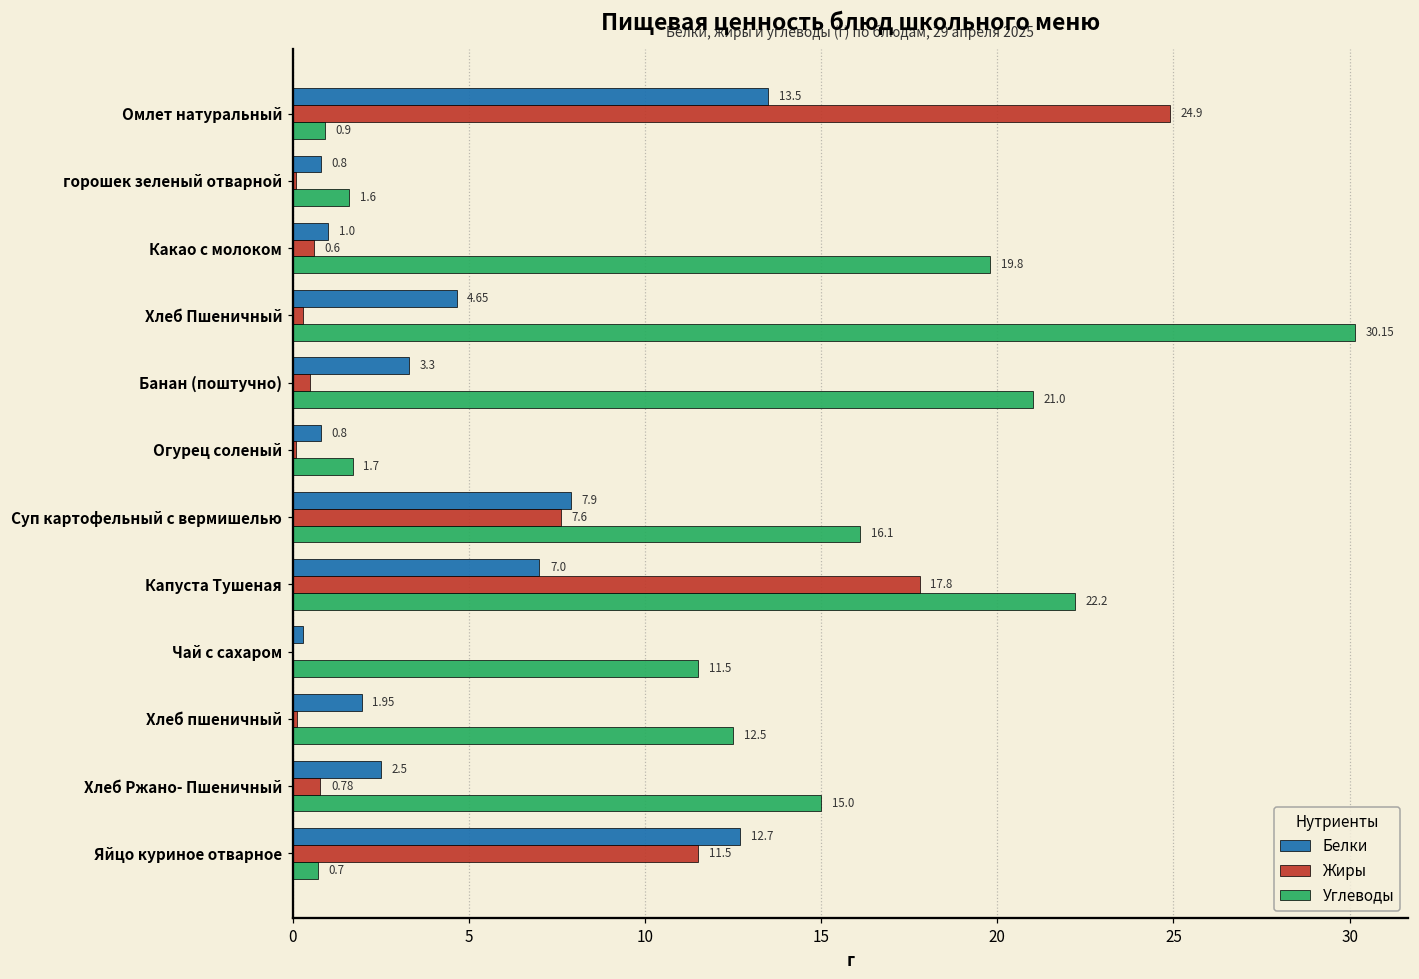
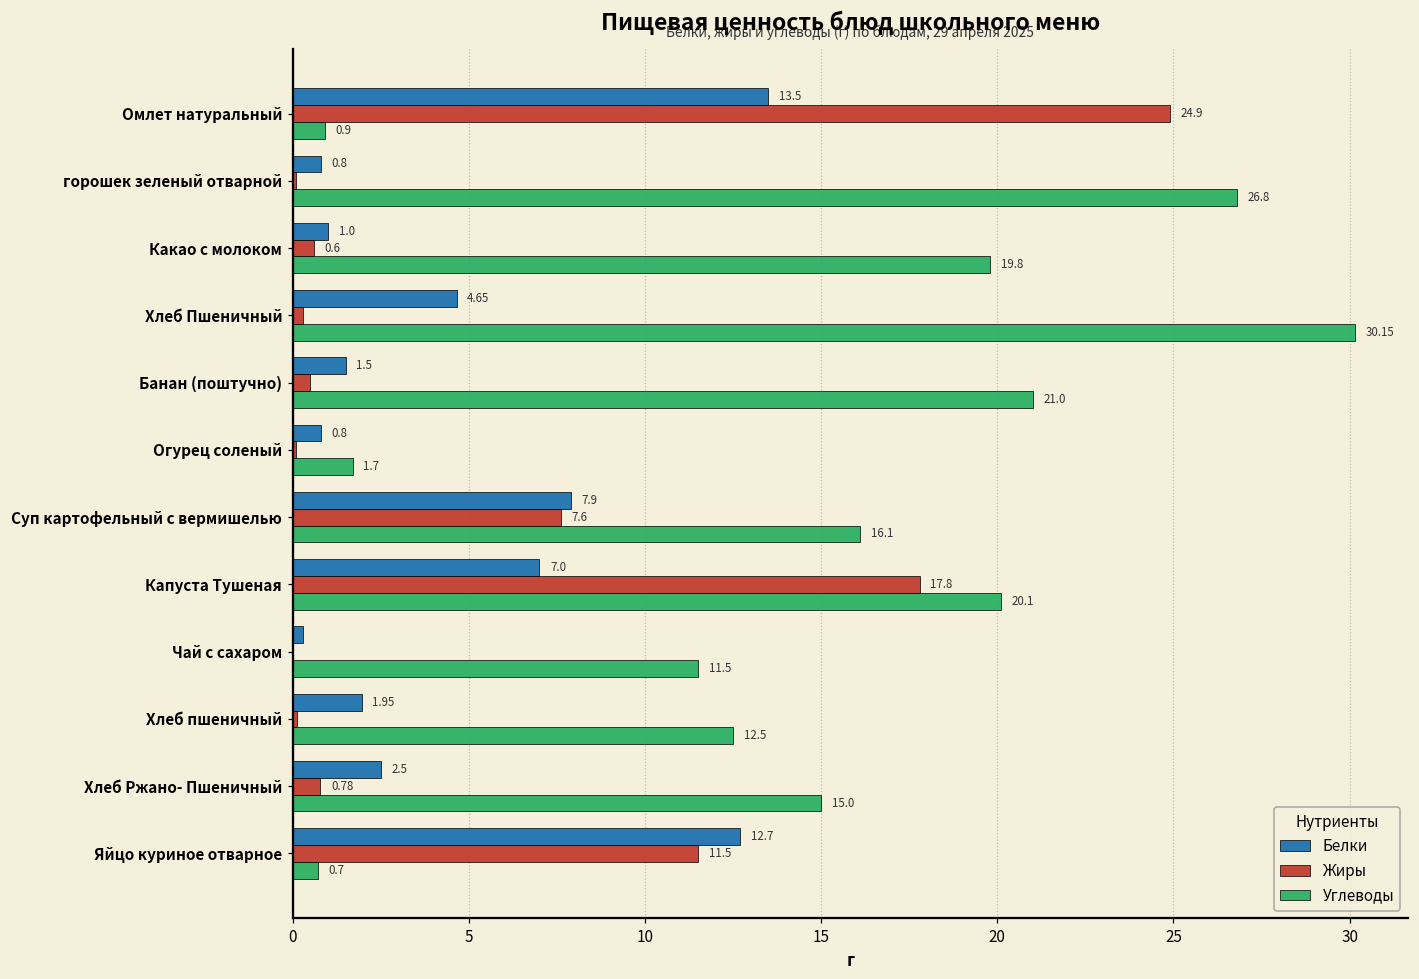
Углеводы, горошек зеленый отварной: 1.6 -> 26.8
Белки, Банан (поштучно): 3.3 -> 1.5
Углеводы, Капуста Тушеная: 22.2 -> 20.1
